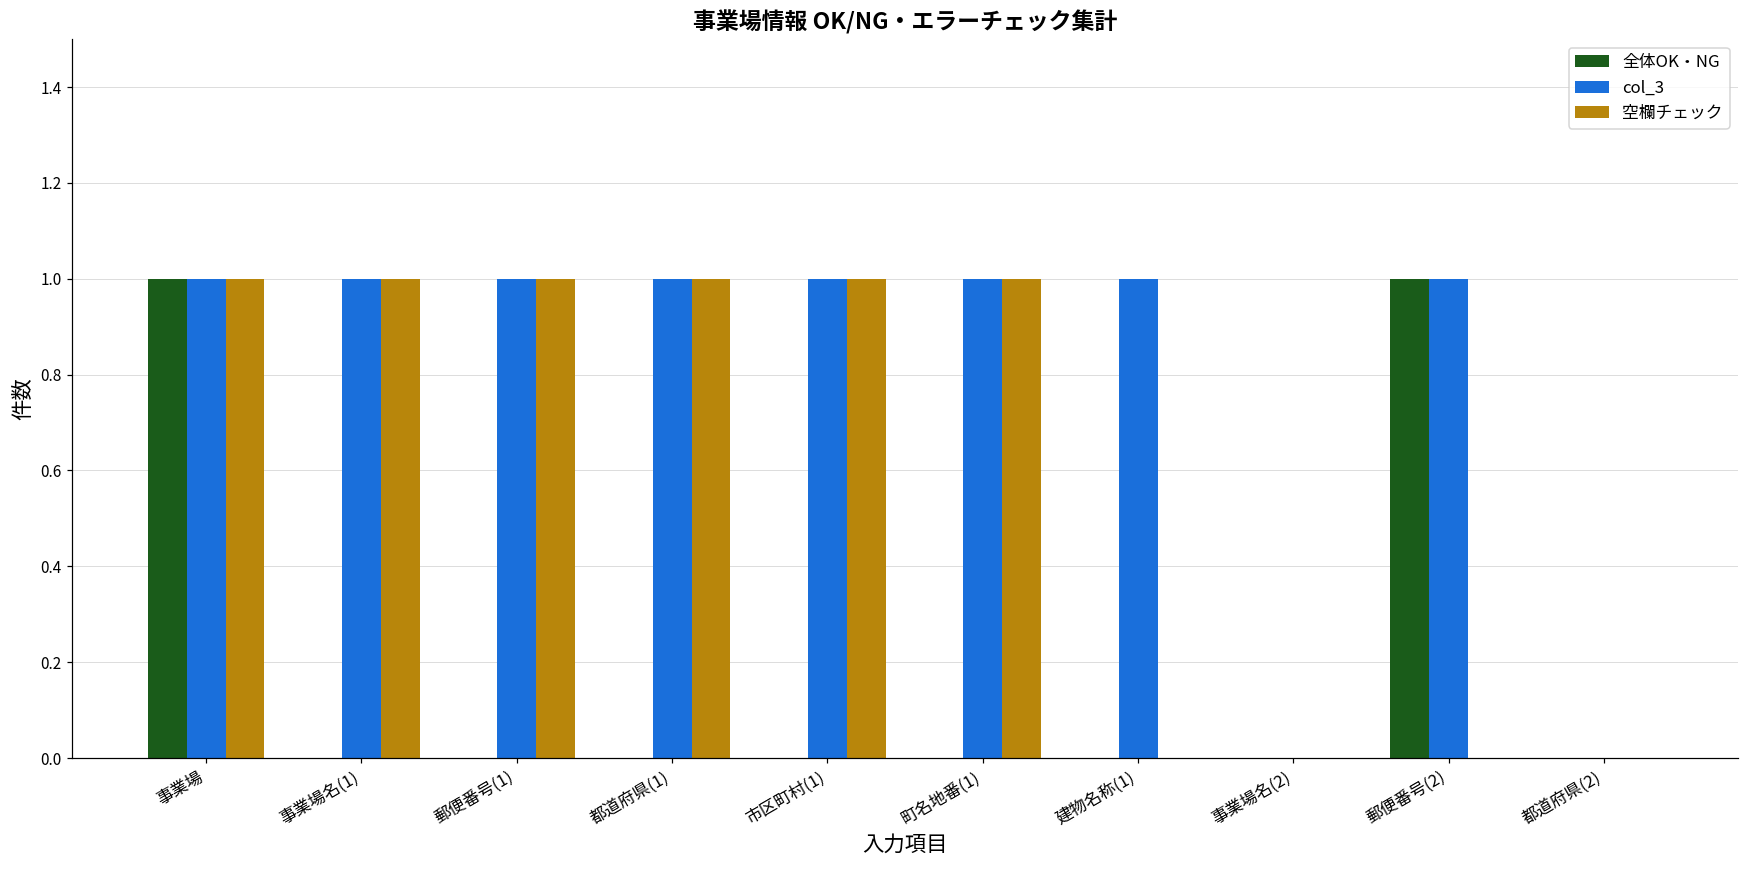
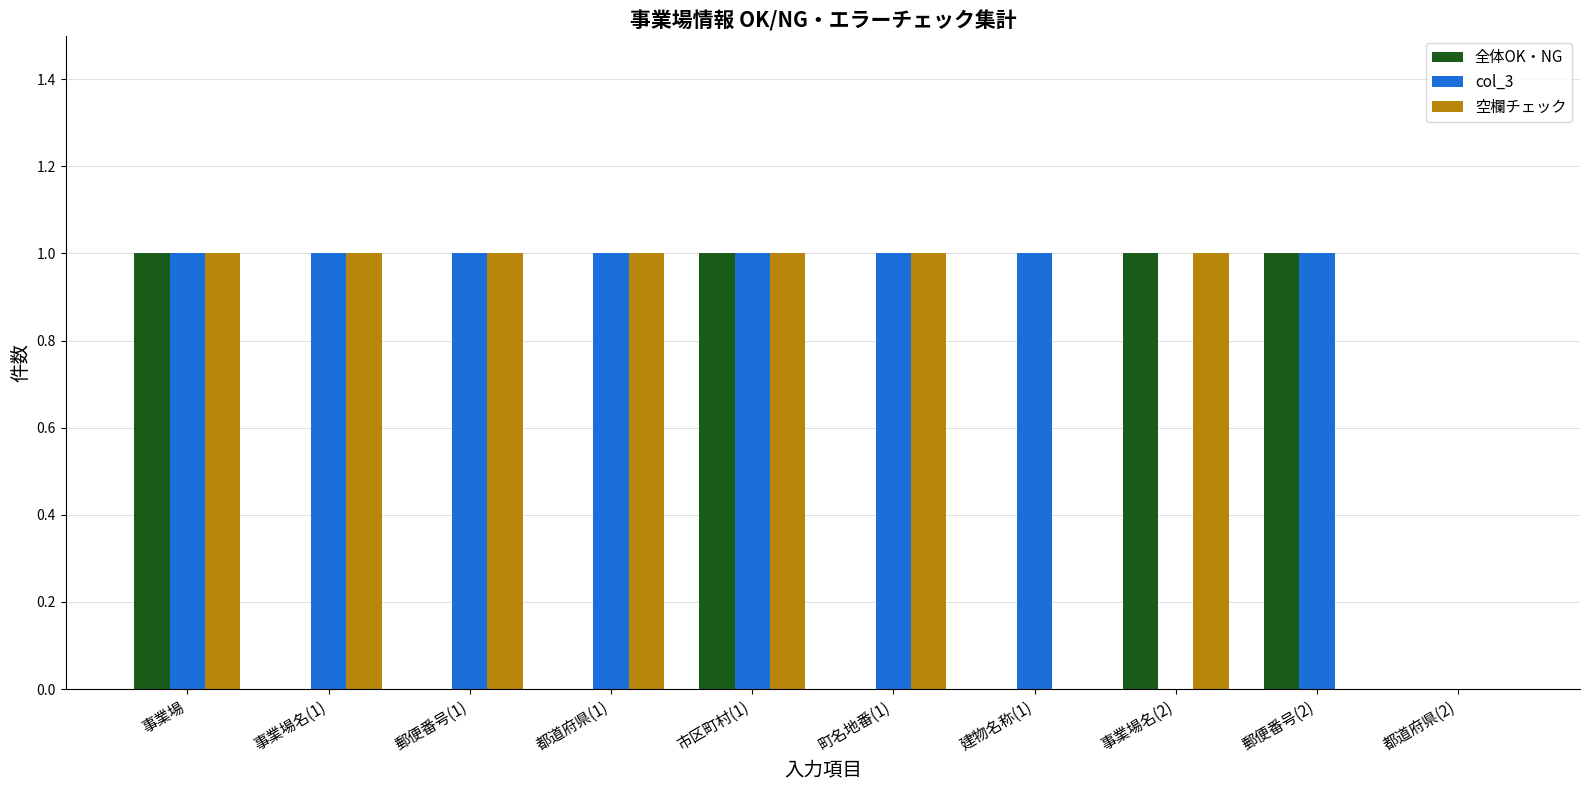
全体OK・NG, 市区町村(1): 0 -> 1
全体OK・NG, 事業場名(2): 0 -> 1
空欄チェック, 事業場名(2): 0 -> 1
